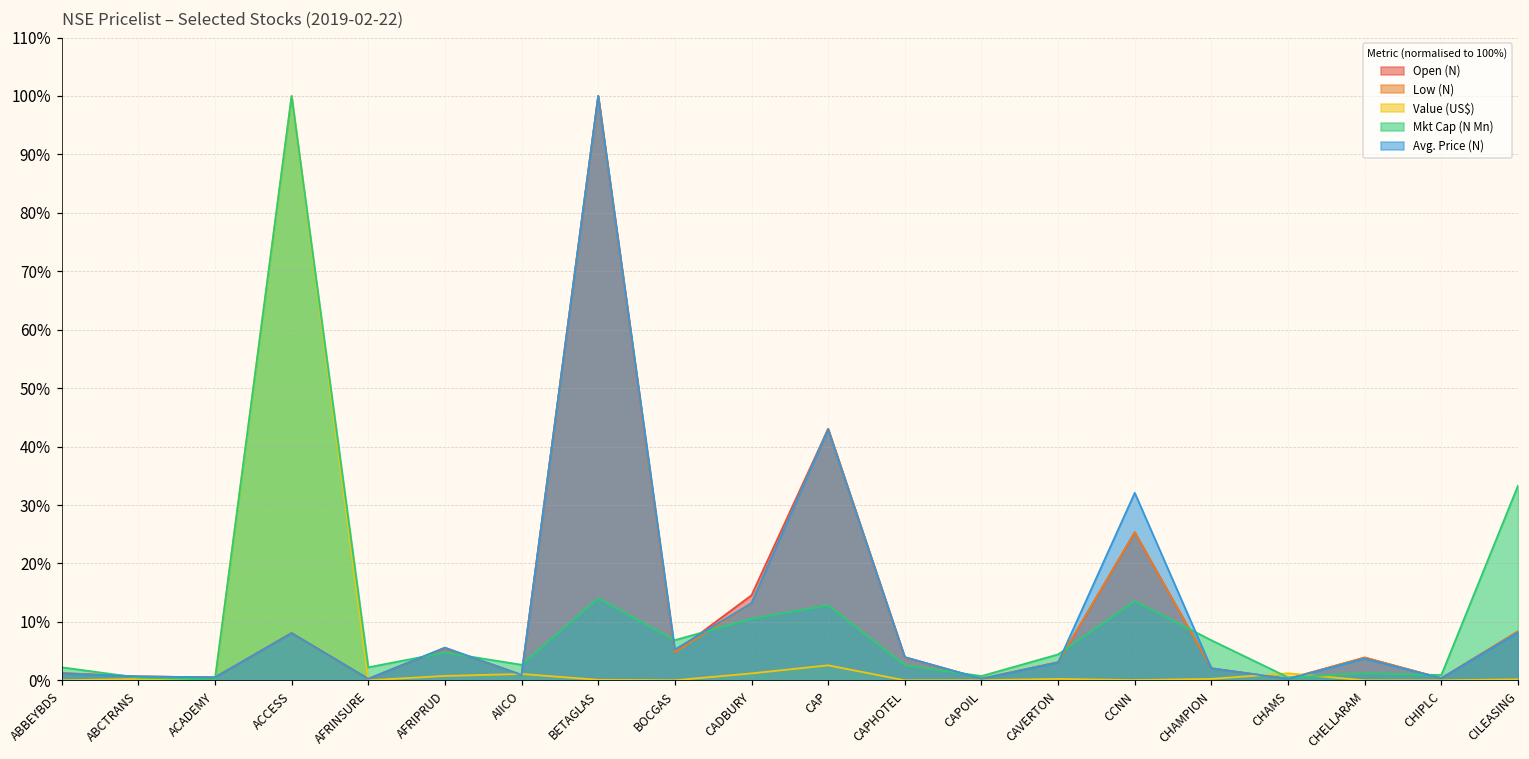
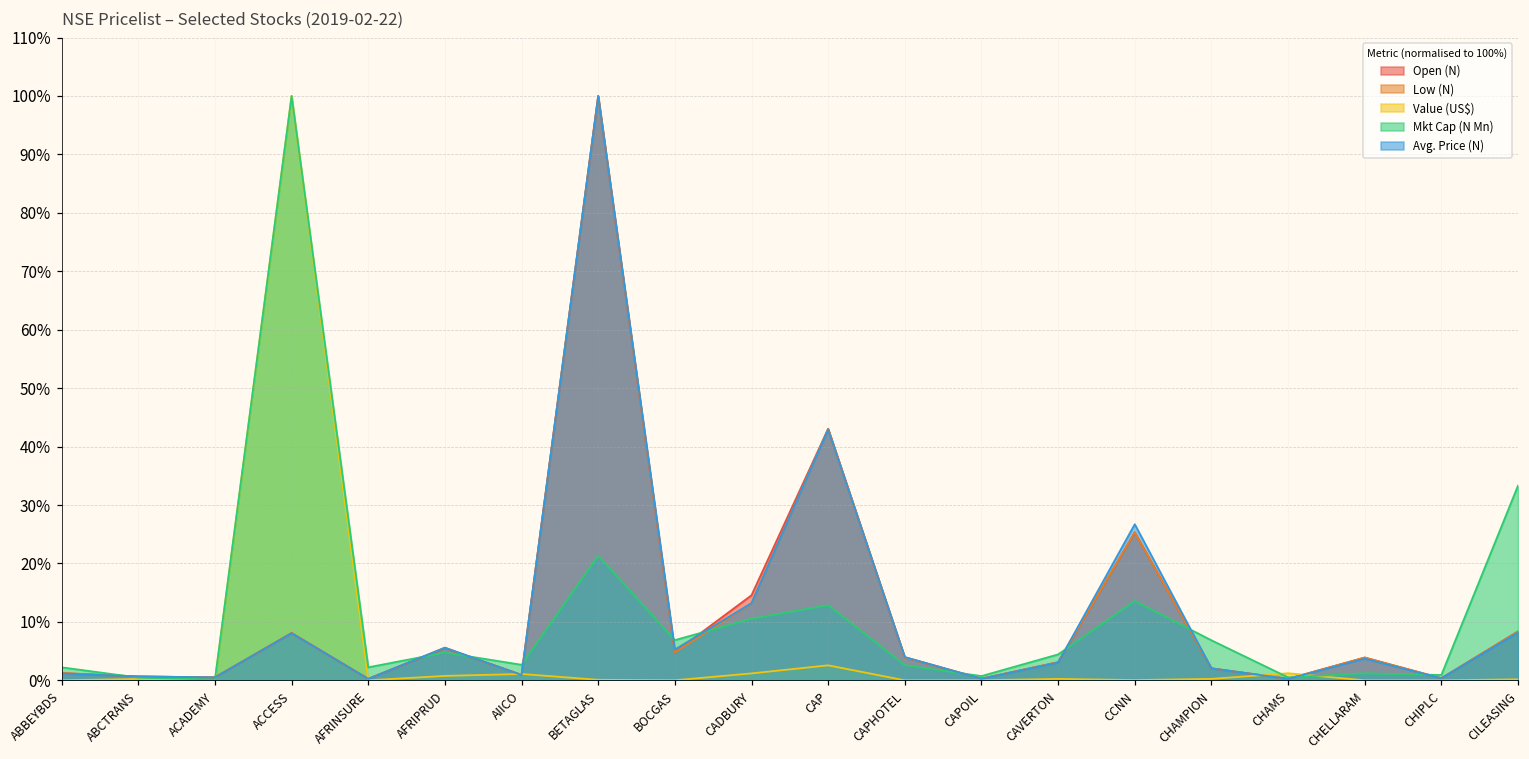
Mkt Cap (N Mn), BETAGLAS: 14% -> 21%
Avg. Price (N), CCNN: 32% -> 27%
